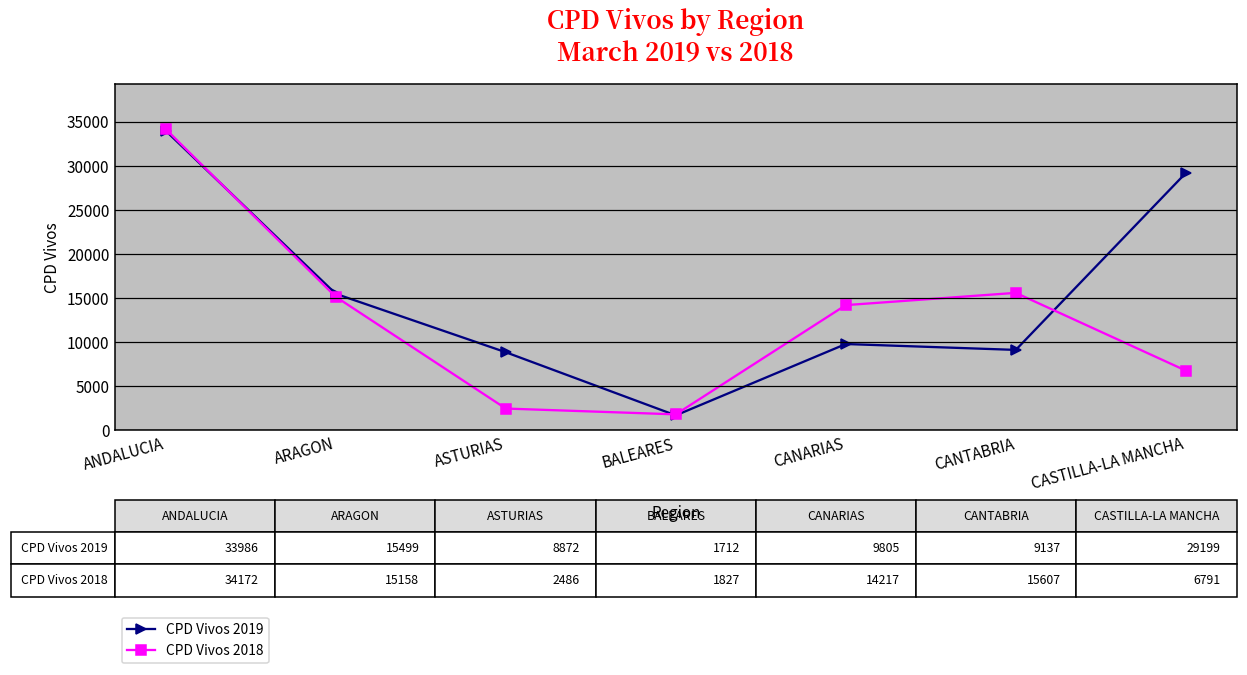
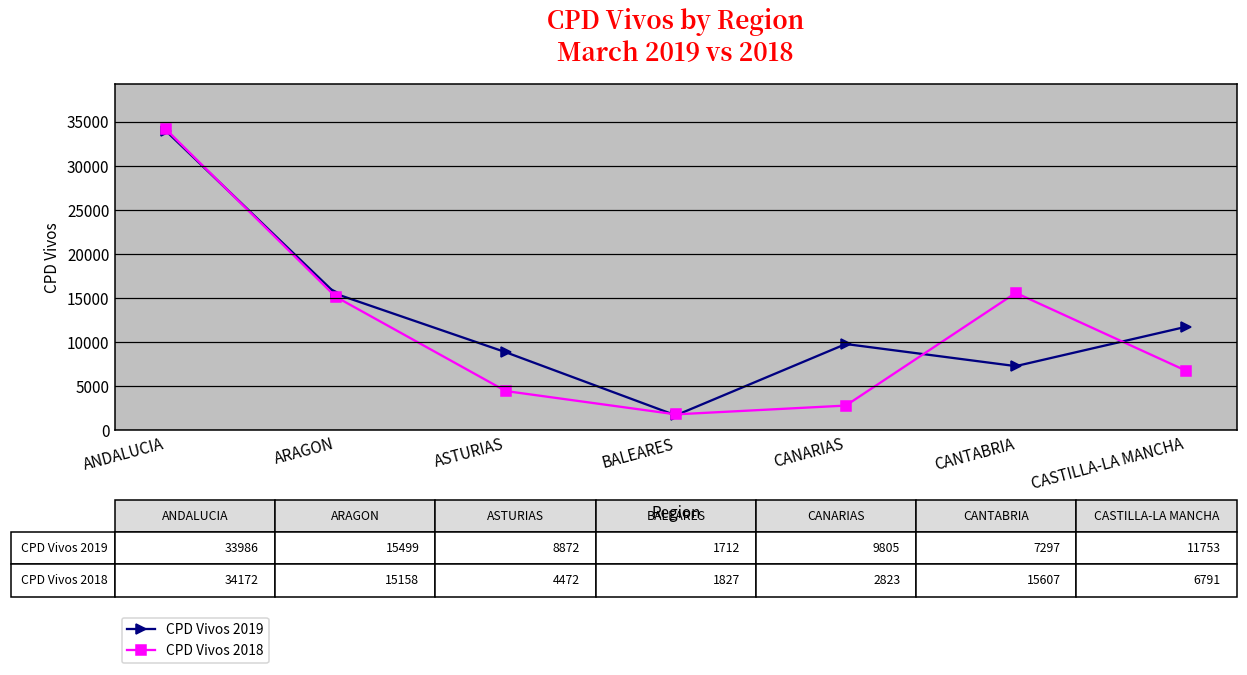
CPD Vivos 2018, ASTURIAS: 2486 -> 4472
CPD Vivos 2018, CANARIAS: 14217 -> 2823
CPD Vivos 2019, CANTABRIA: 9137 -> 7297
CPD Vivos 2019, CASTILLA-LA MANCHA: 29199 -> 11753
